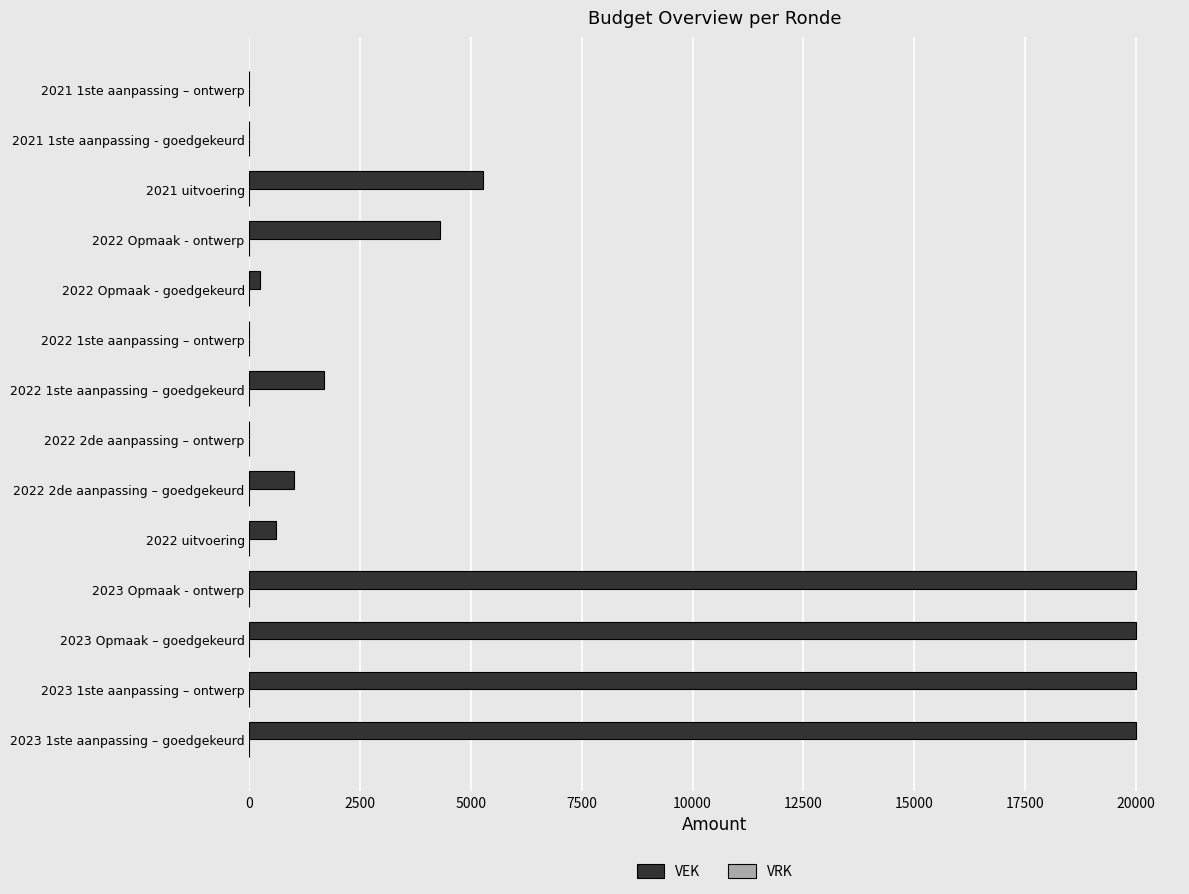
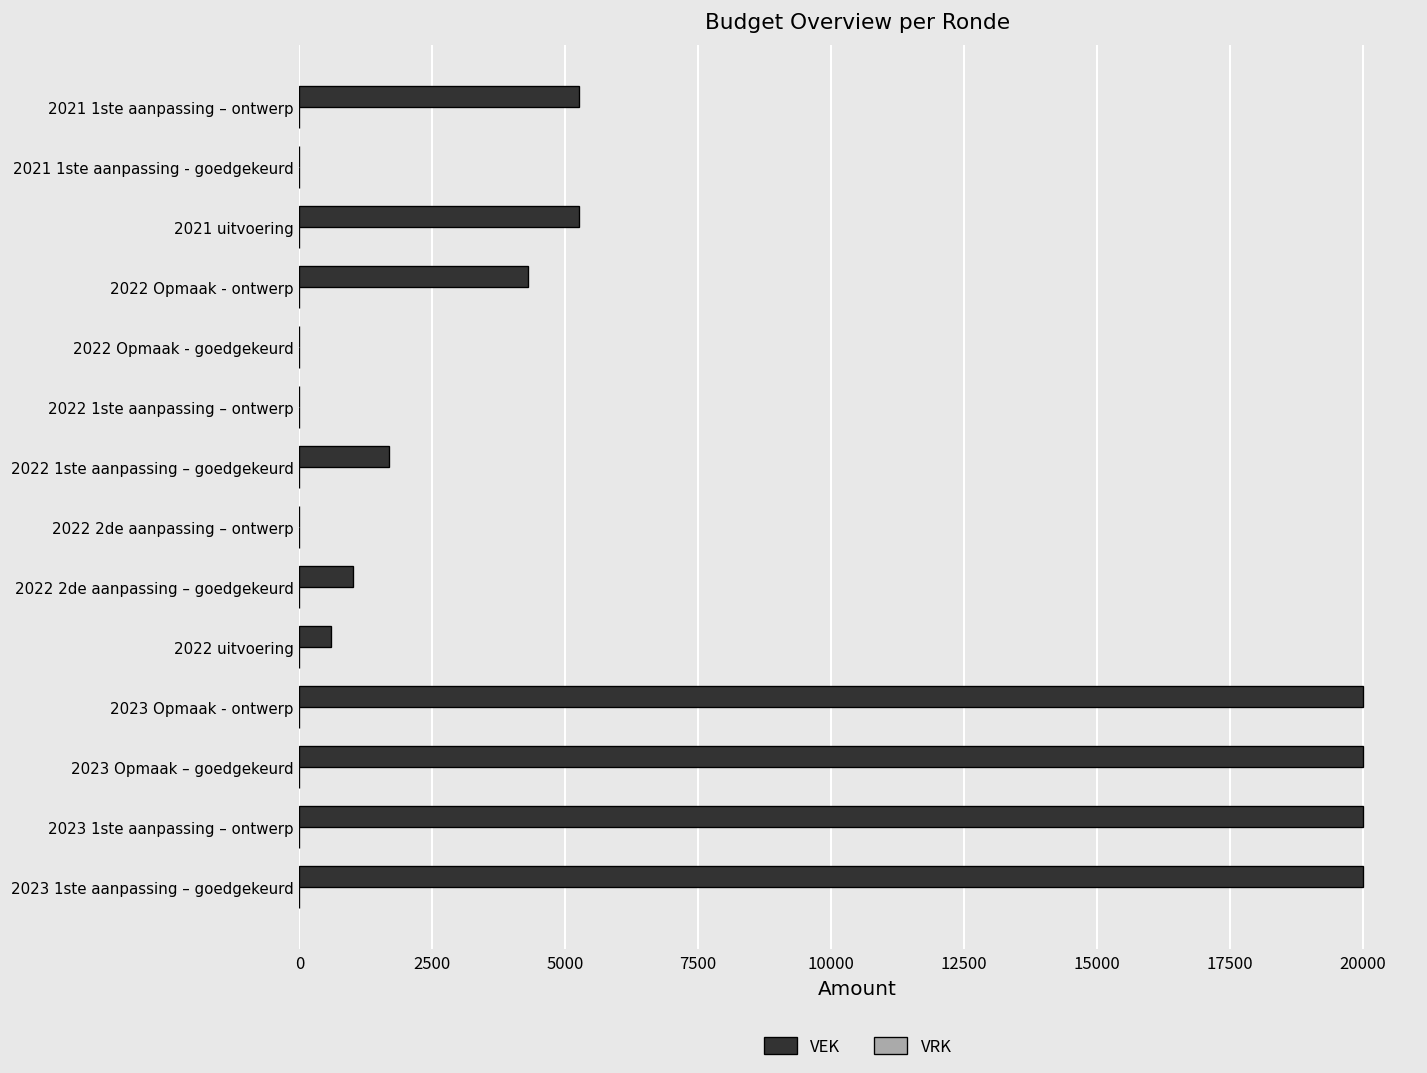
VEK, 2021 1ste aanpassing – ontwerp: 0 -> 5300
VEK, 2022 Opmaak - goedgekeurd: 200 -> 0
